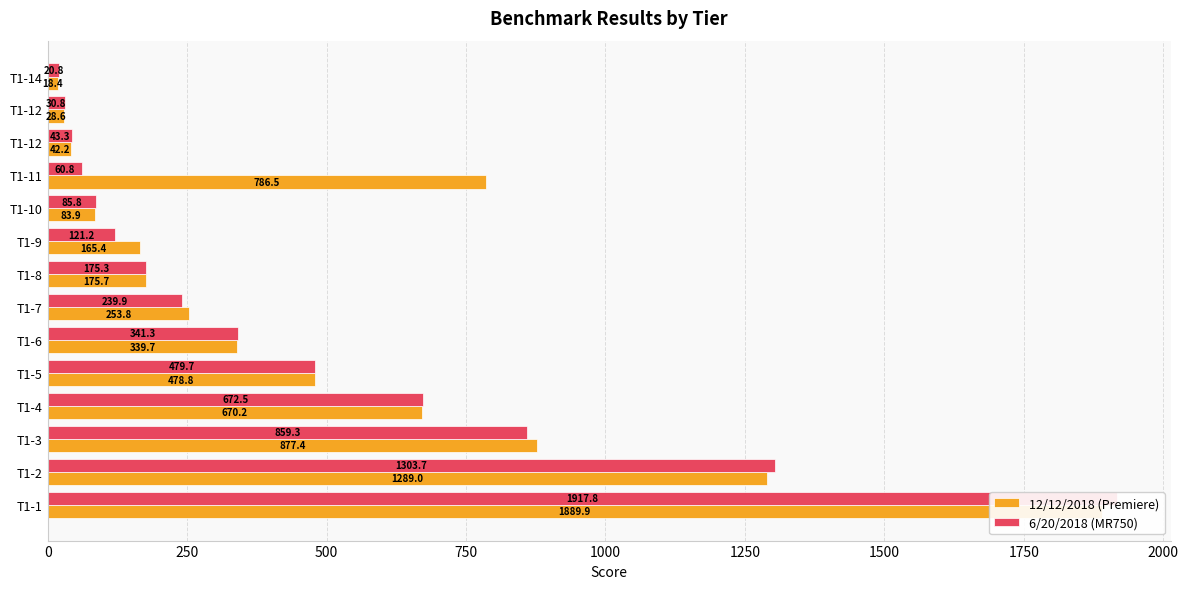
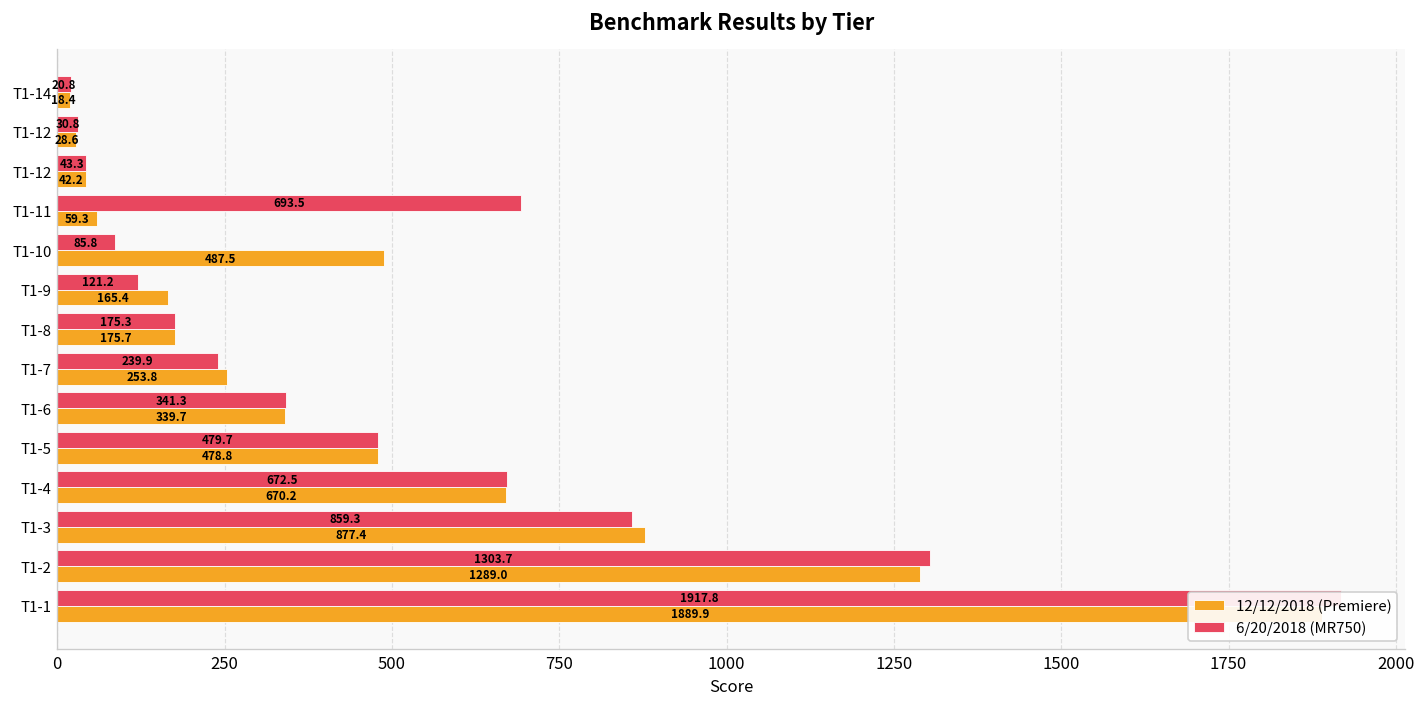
6/20/2018 (MR750), T1-11: 60.8 -> 693.5
12/12/2018 (Premiere), T1-11: 786.5 -> 59.3
12/12/2018 (Premiere), T1-10: 83.9 -> 487.5
